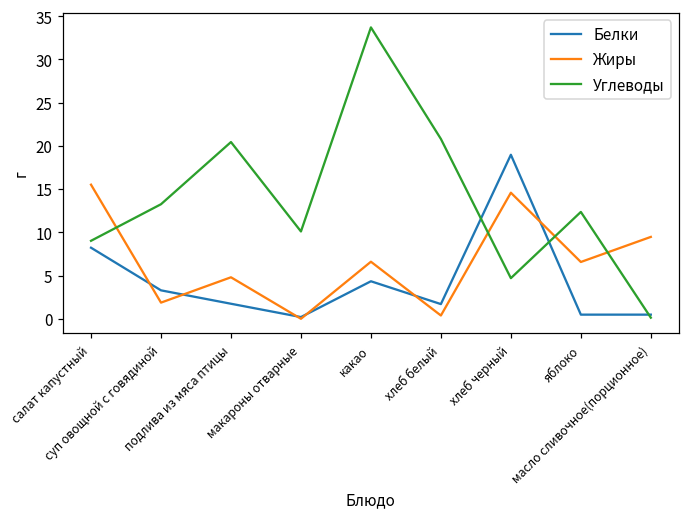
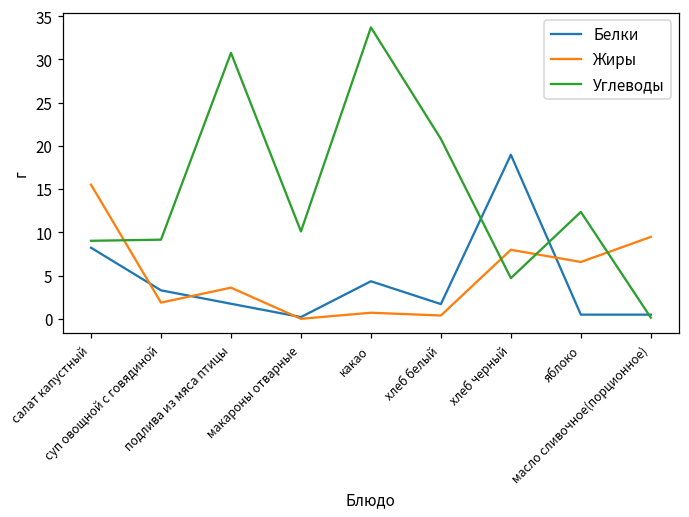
Углеводы, суп овощной с говядиной: 13 -> 9
Жиры, подлива из мяса птицы: 5 -> 4
Углеводы, подлива из мяса птицы: 20 -> 31
Жиры, какао: 7 -> 1
Жиры, хлеб черный: 15 -> 8
